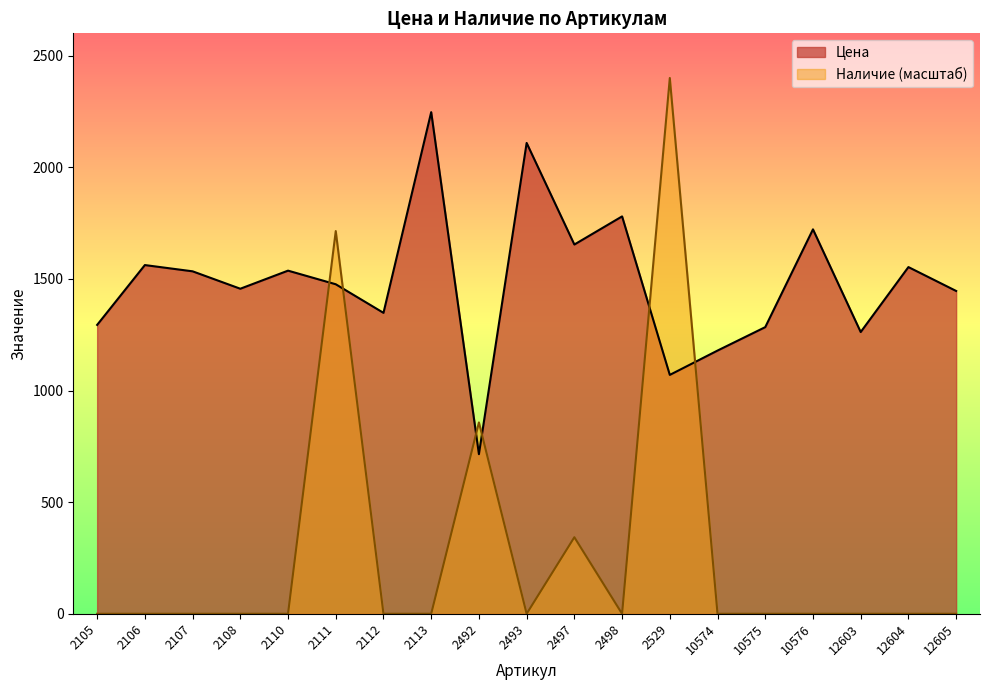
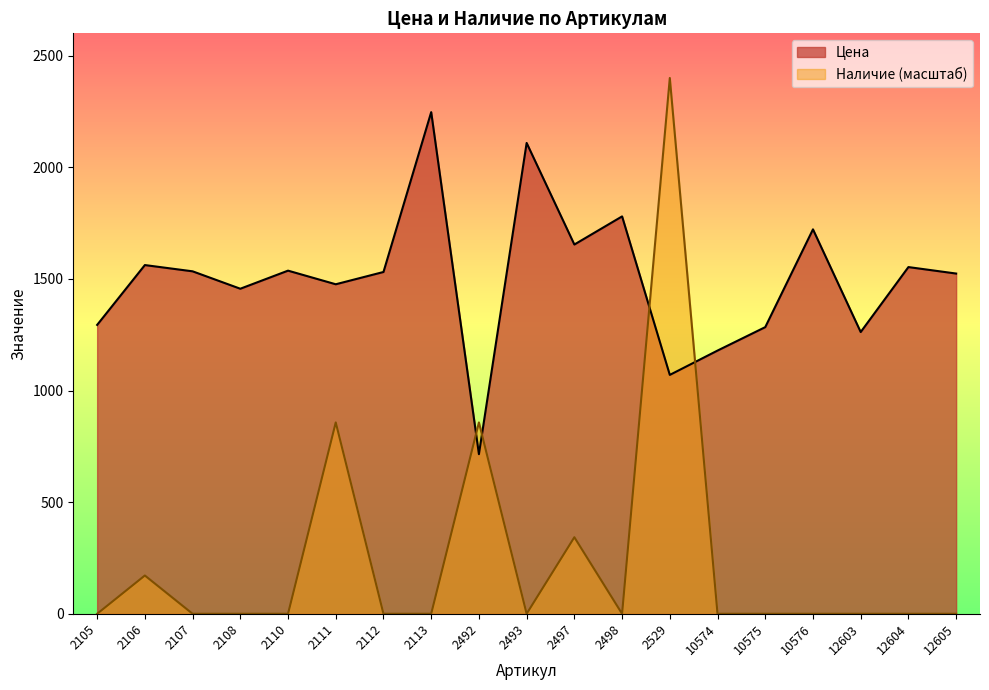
Наличие (масштаб), 2106: 0 -> 170
Наличие (масштаб), 2111: 1710 -> 860
Цена, 2112: 1350 -> 1530
Цена, 12605: 1450 -> 1520
